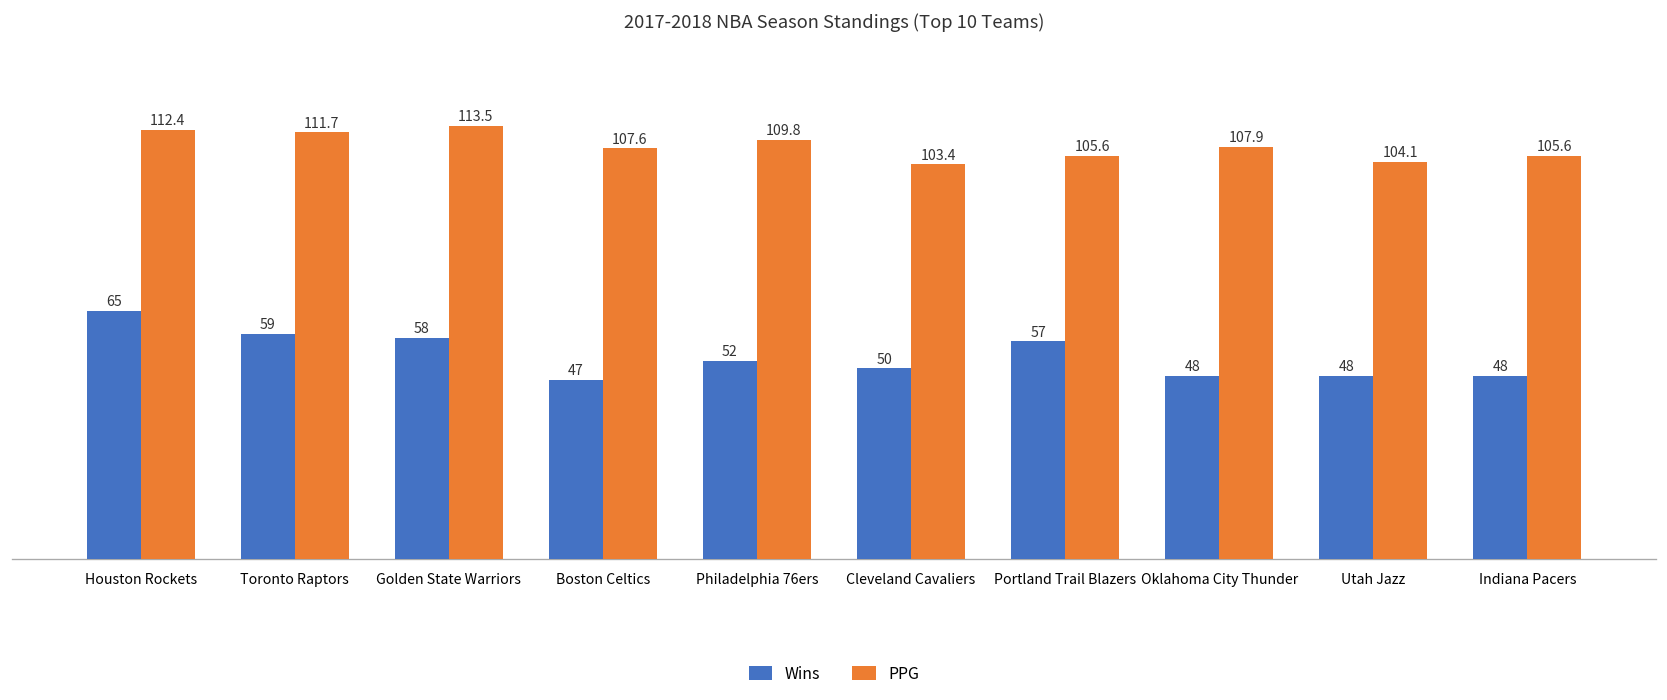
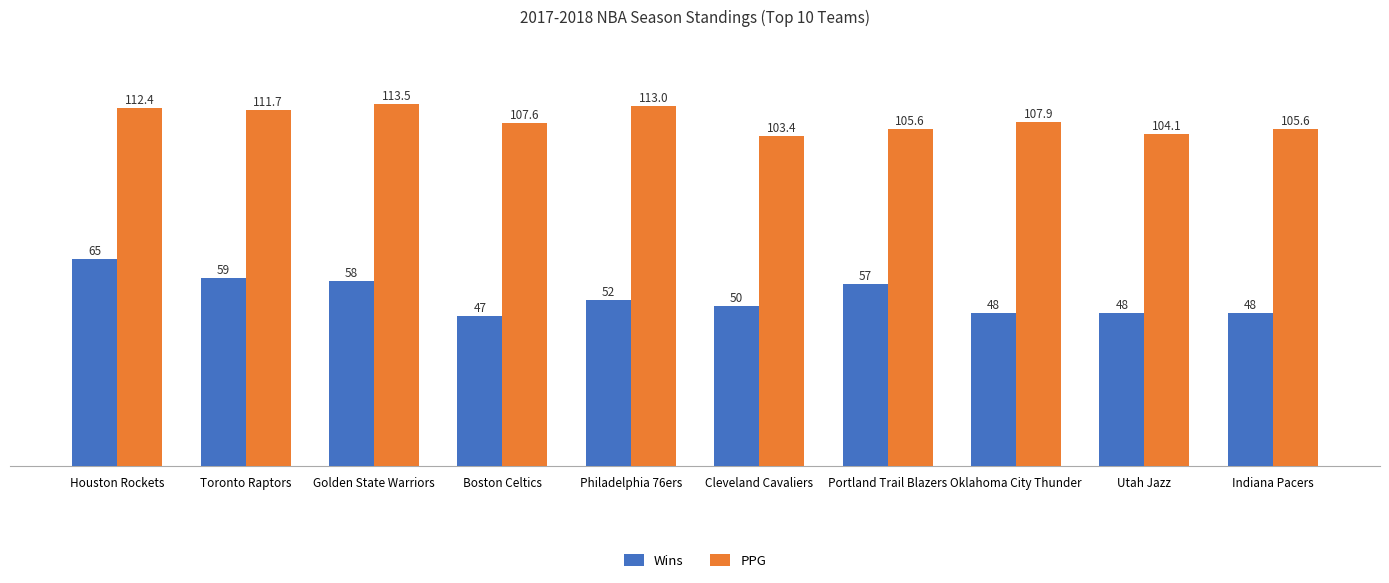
PPG, Philadelphia 76ers: 109.8 -> 113.0
